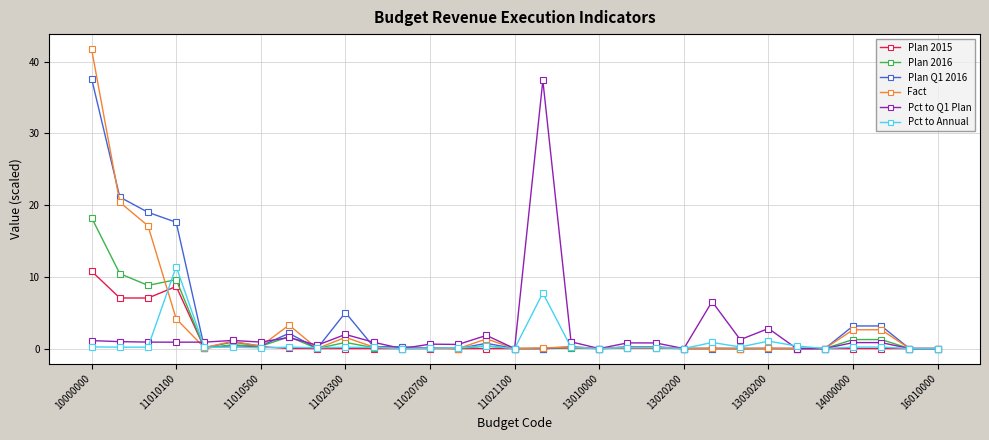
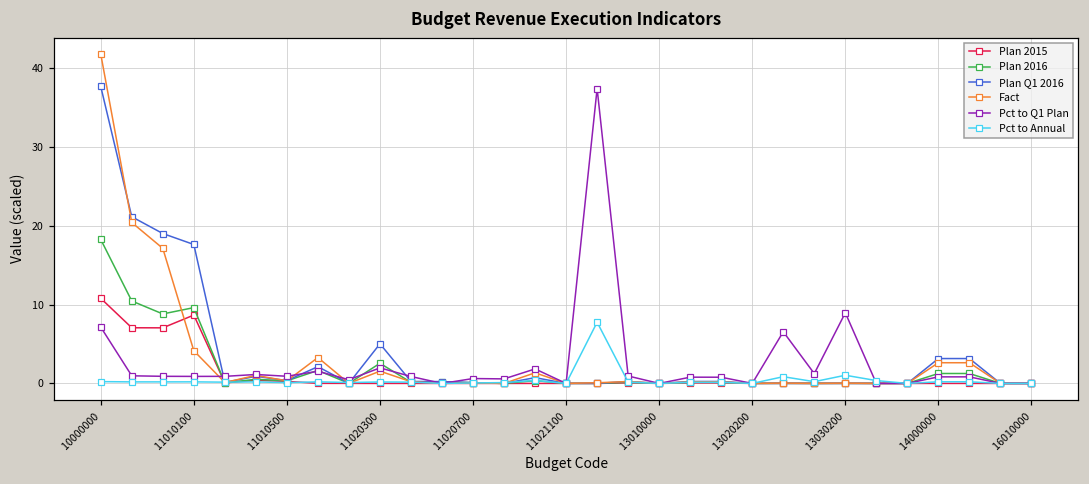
Pct to Q1 Plan, 10000000: 1 -> 7
Pct to Annual, 11010100: 11 -> 0
Plan 2016, 11020300: 1 -> 3
Pct to Q1 Plan, 13030200: 3 -> 9
